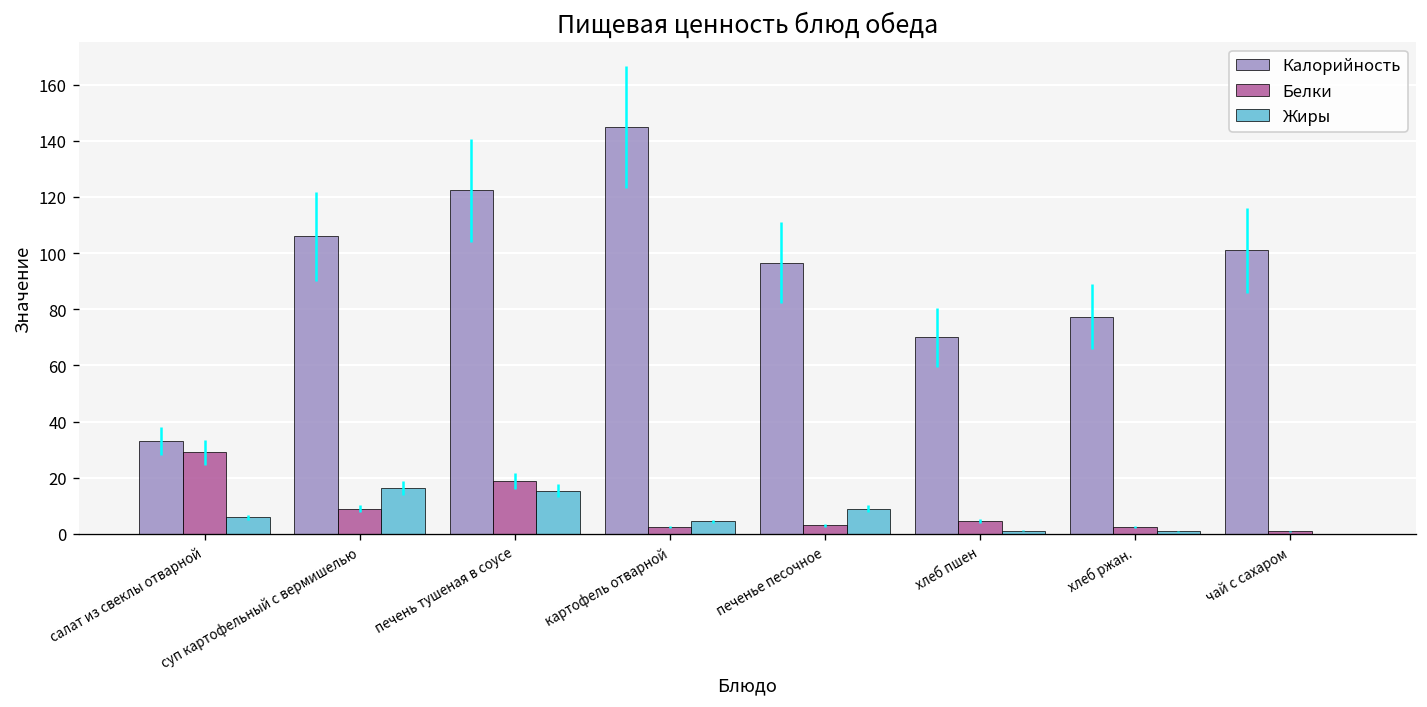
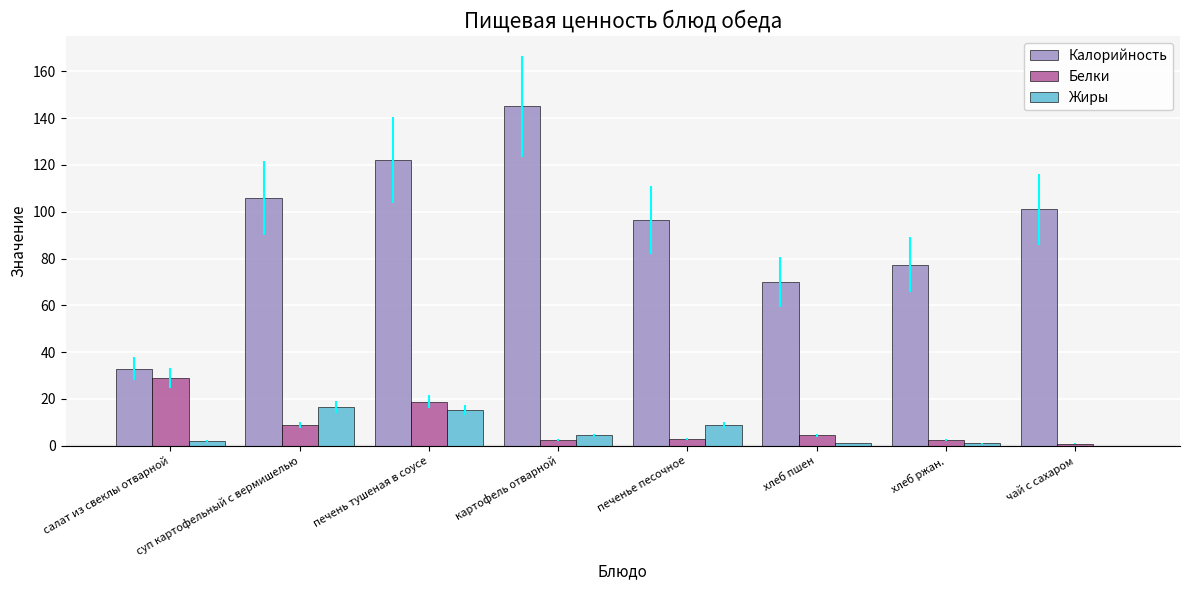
Жиры, салат из свеклы отварной: 6 -> 2
